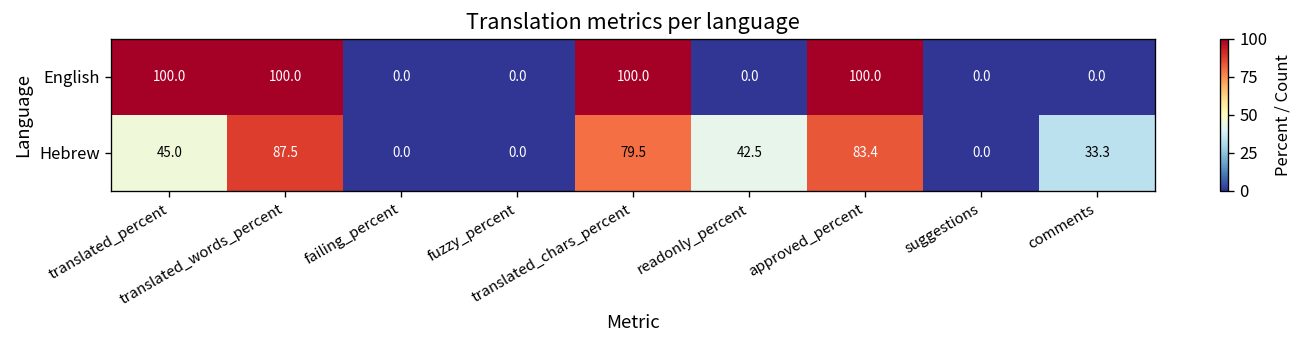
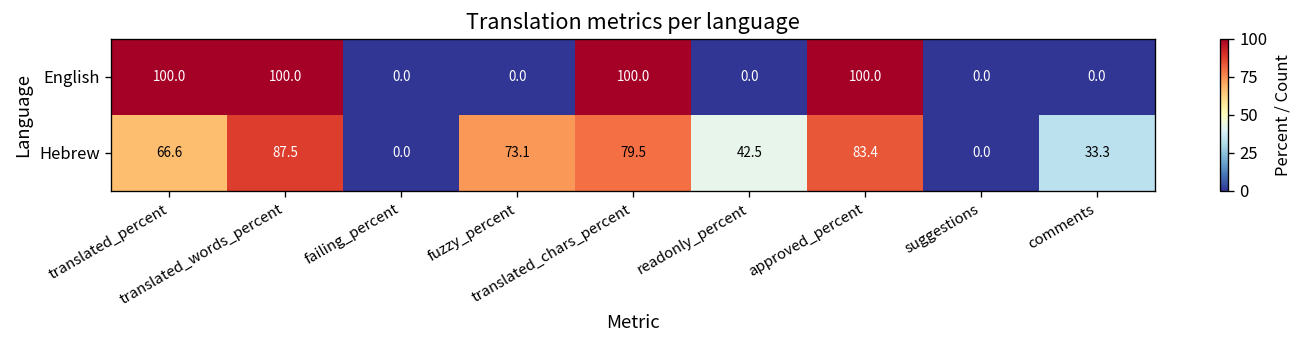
Hebrew, translated_percent: 45.0 -> 66.6
Hebrew, fuzzy_percent: 0.0 -> 73.1
